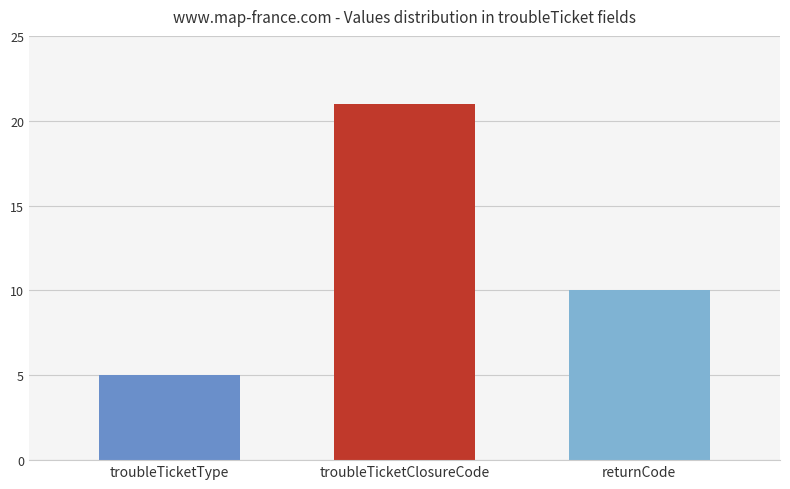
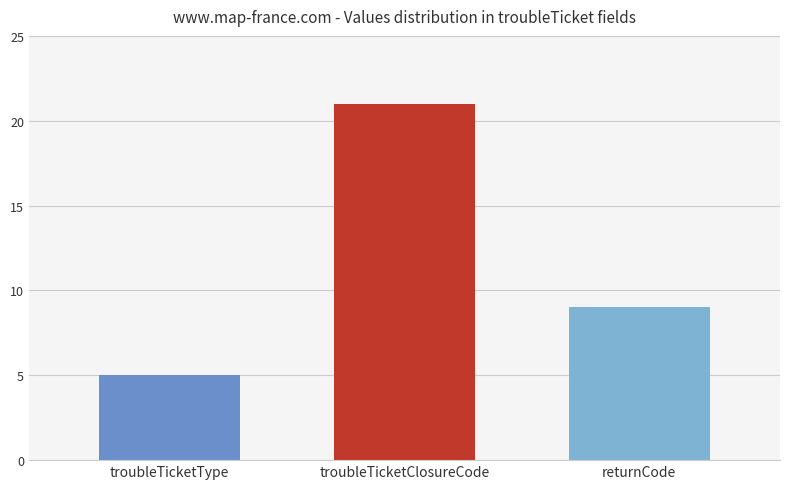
returnCode: 10 -> 9
